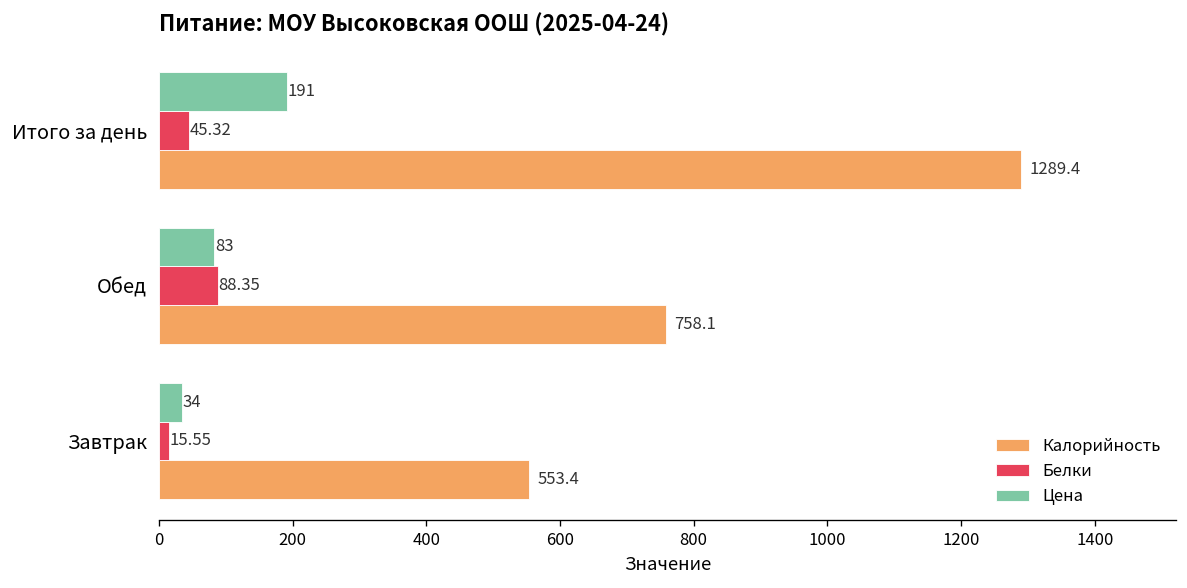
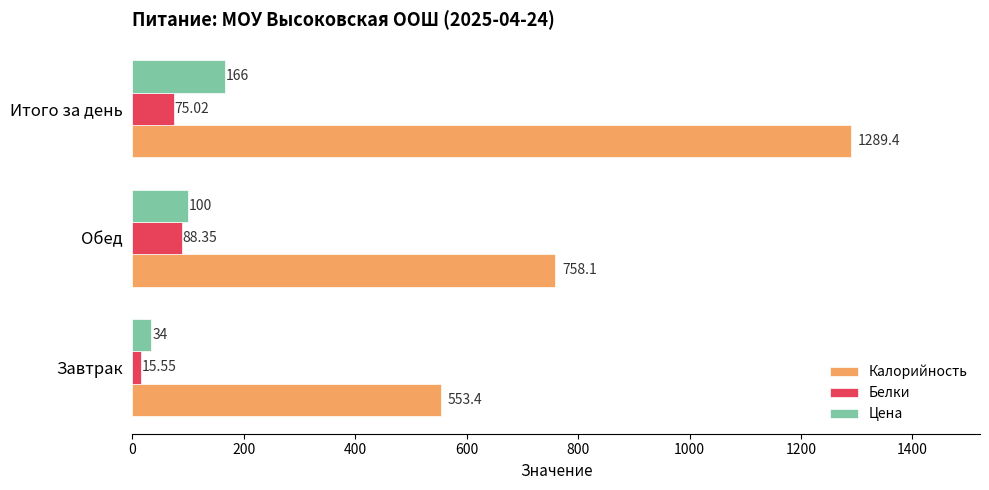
Цена, Итого за день: 191 -> 166
Белки, Итого за день: 45.32 -> 75.02
Цена, Обед: 83 -> 100
